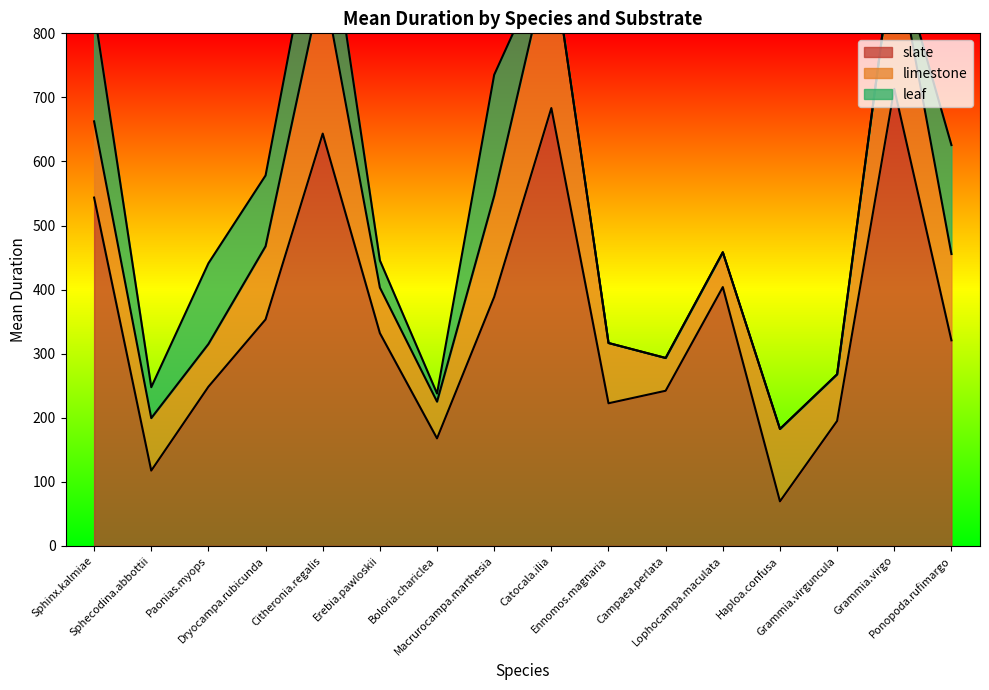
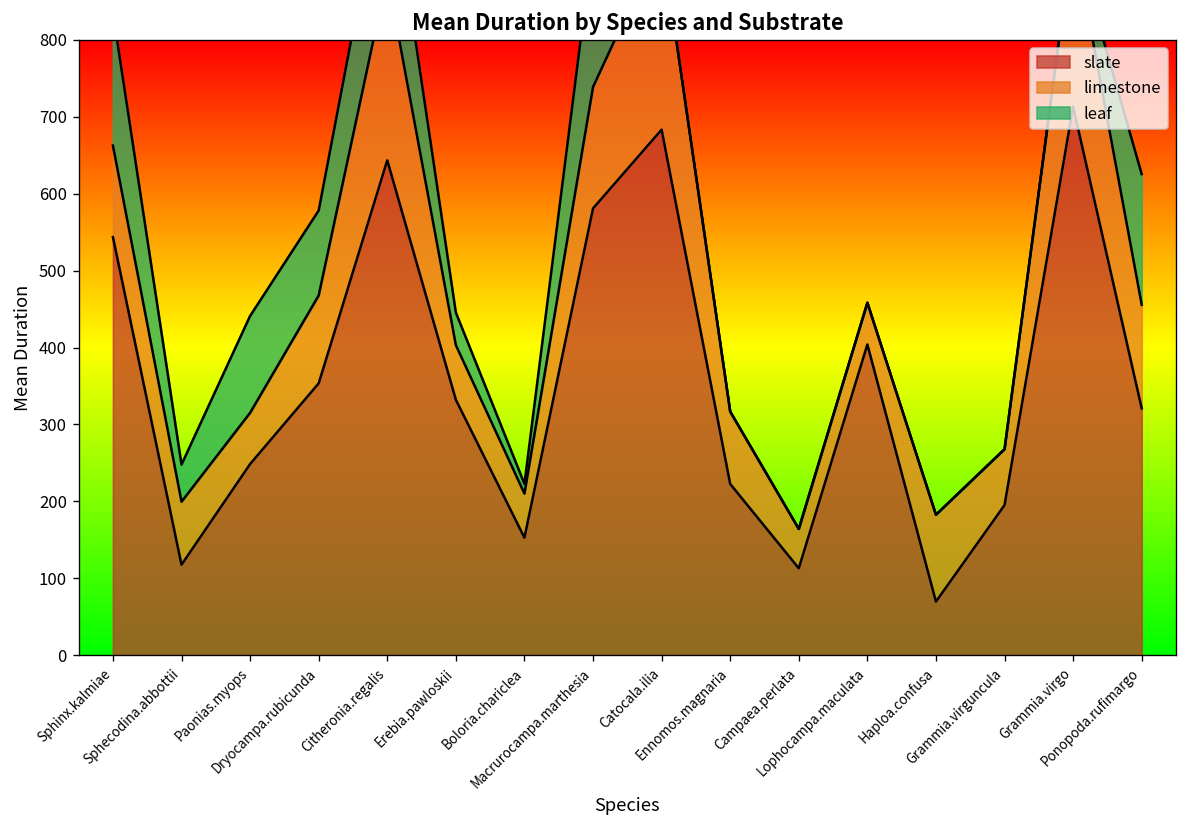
slate, Boloria.chariclea: 170 -> 150
slate, Macrurocampa.marthesia: 390 -> 580
slate, Campaea.perlata: 240 -> 110
